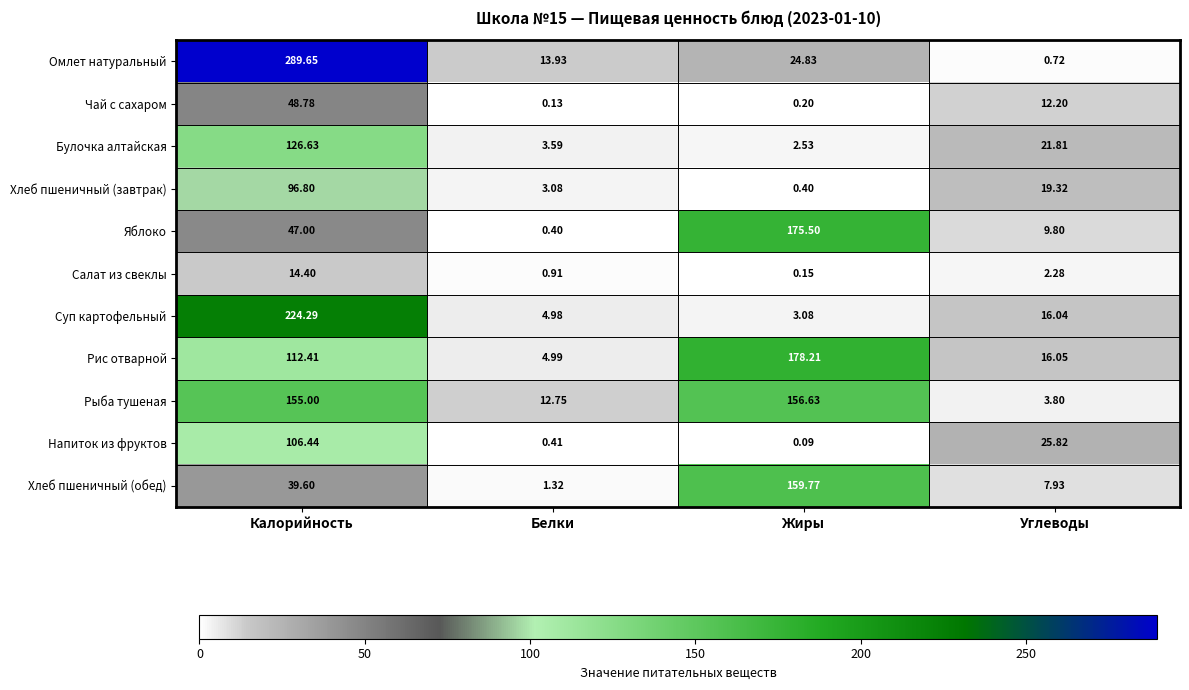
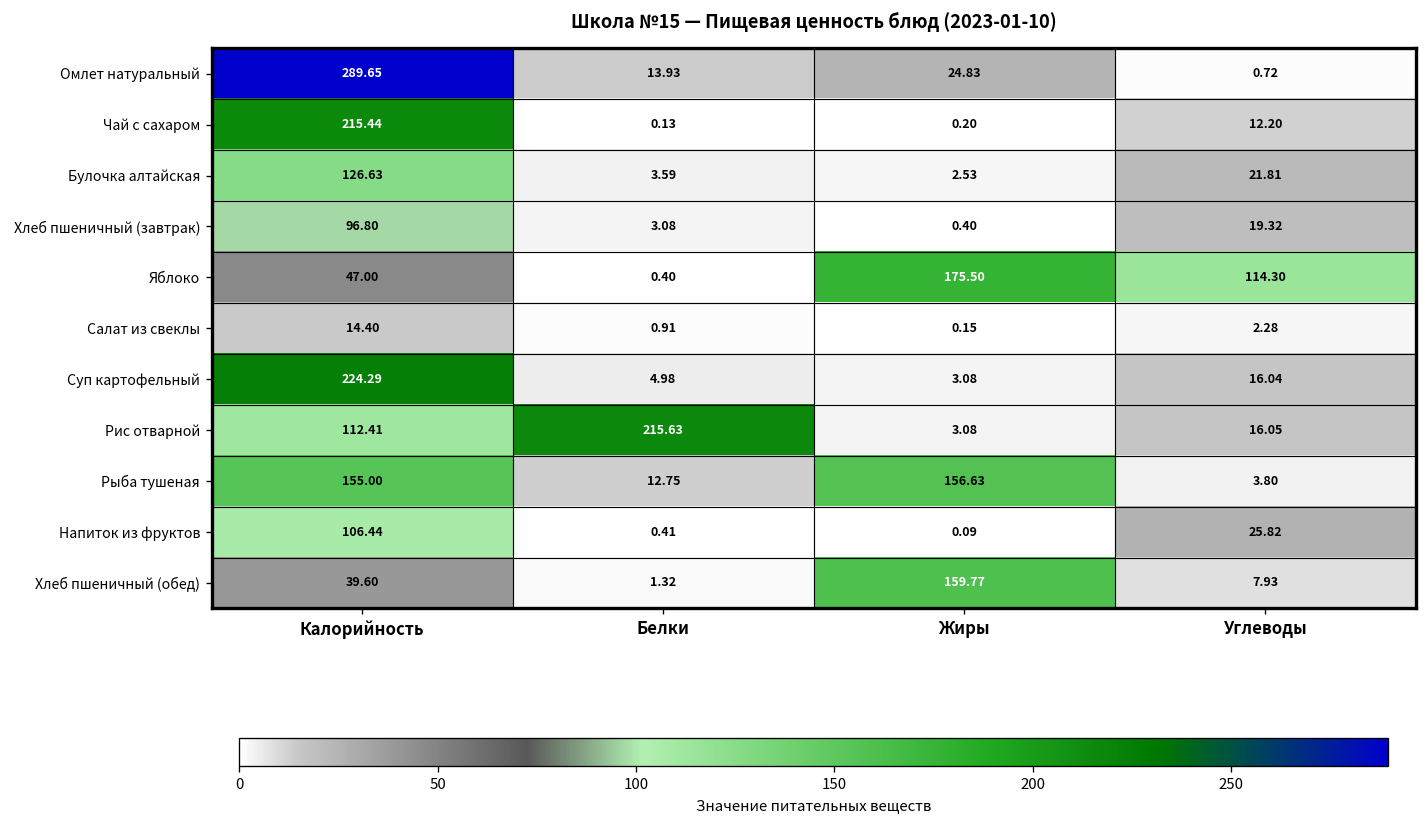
Чай с сахаром, Калорийность: 48.78 -> 215.44
Яблоко, Углеводы: 9.80 -> 114.30
Рис отварной, Белки: 4.99 -> 215.63
Рис отварной, Жиры: 178.21 -> 3.08
